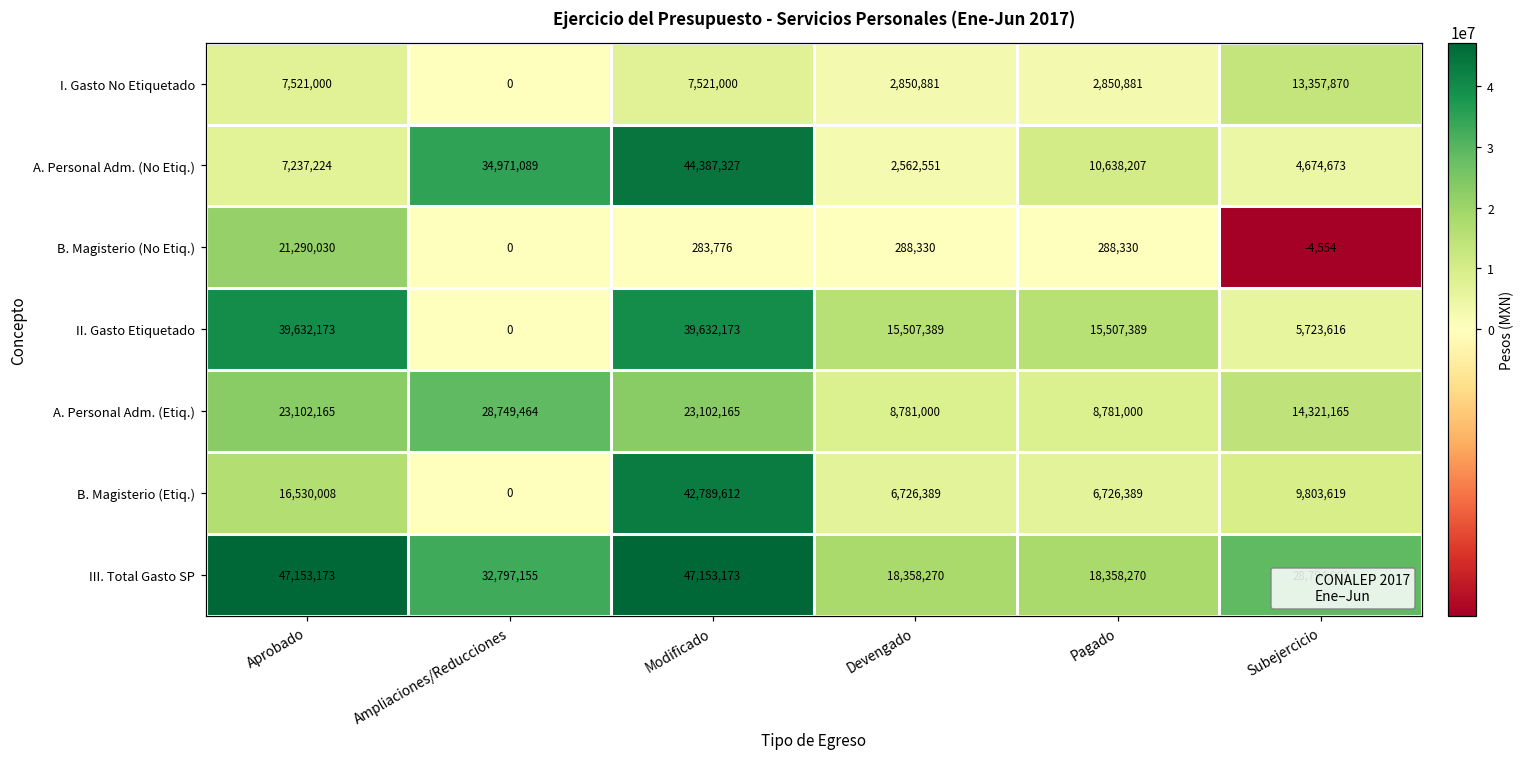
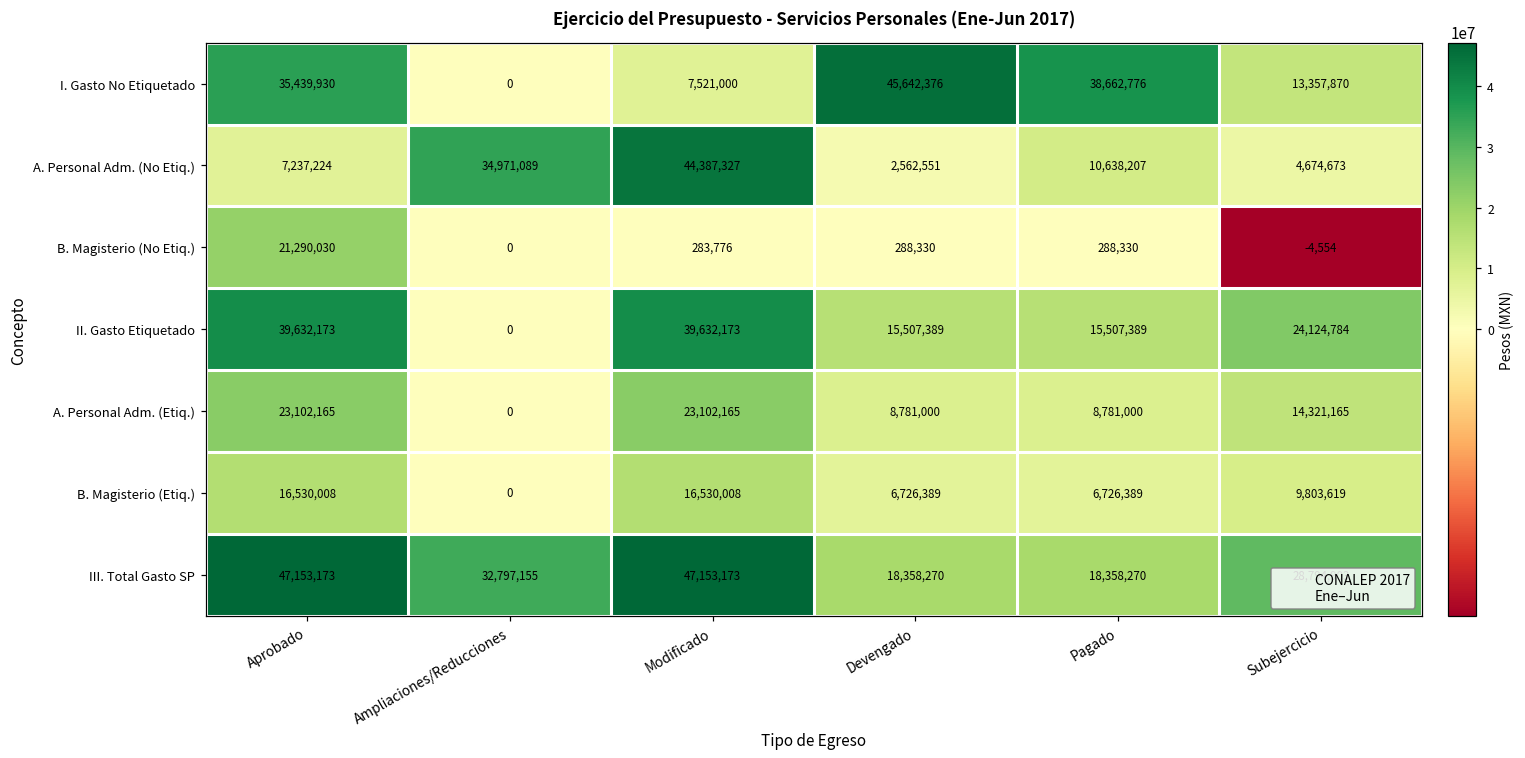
I. Gasto No Etiquetado, Aprobado: 7,521,000 -> 35,439,930
I. Gasto No Etiquetado, Devengado: 2,850,881 -> 45,642,376
I. Gasto No Etiquetado, Pagado: 2,850,881 -> 38,662,776
II. Gasto Etiquetado, Subejercicio: 5,723,616 -> 24,124,784
A. Personal Adm. (Etiq.), Ampliaciones/Reducciones: 28,749,464 -> 0
B. Magisterio (Etiq.), Modificado: 42,789,612 -> 16,530,008
